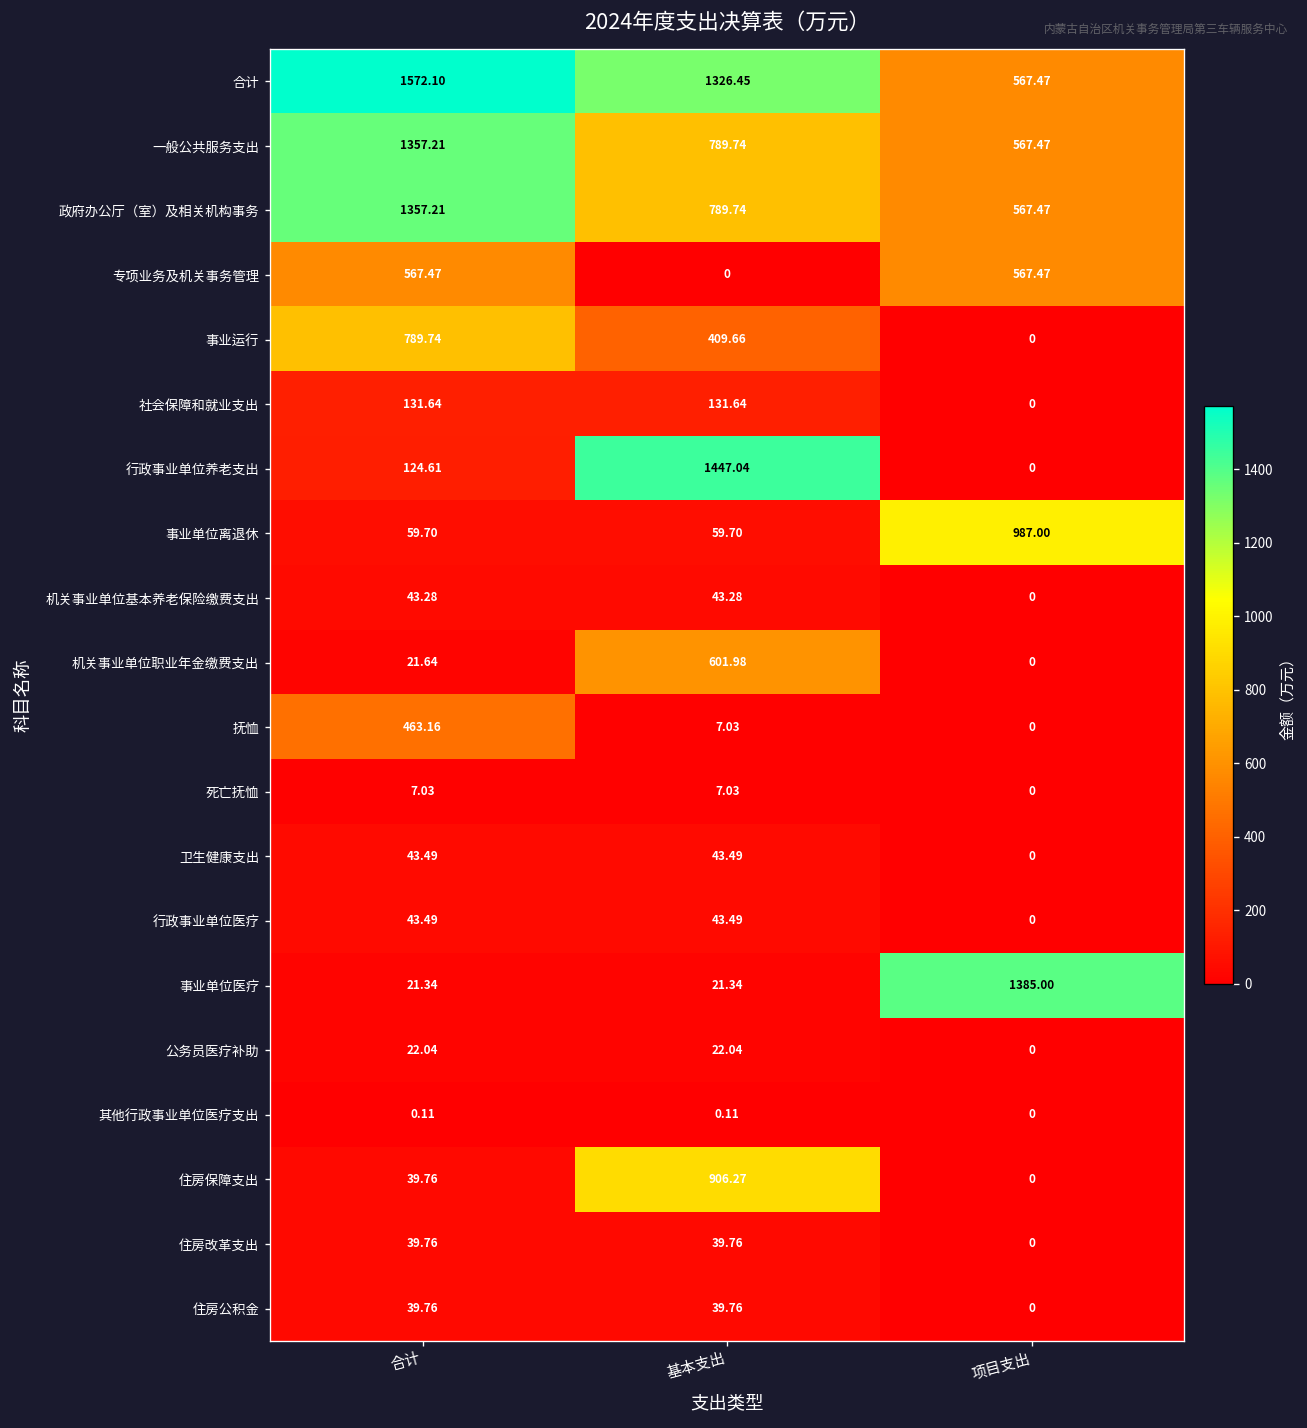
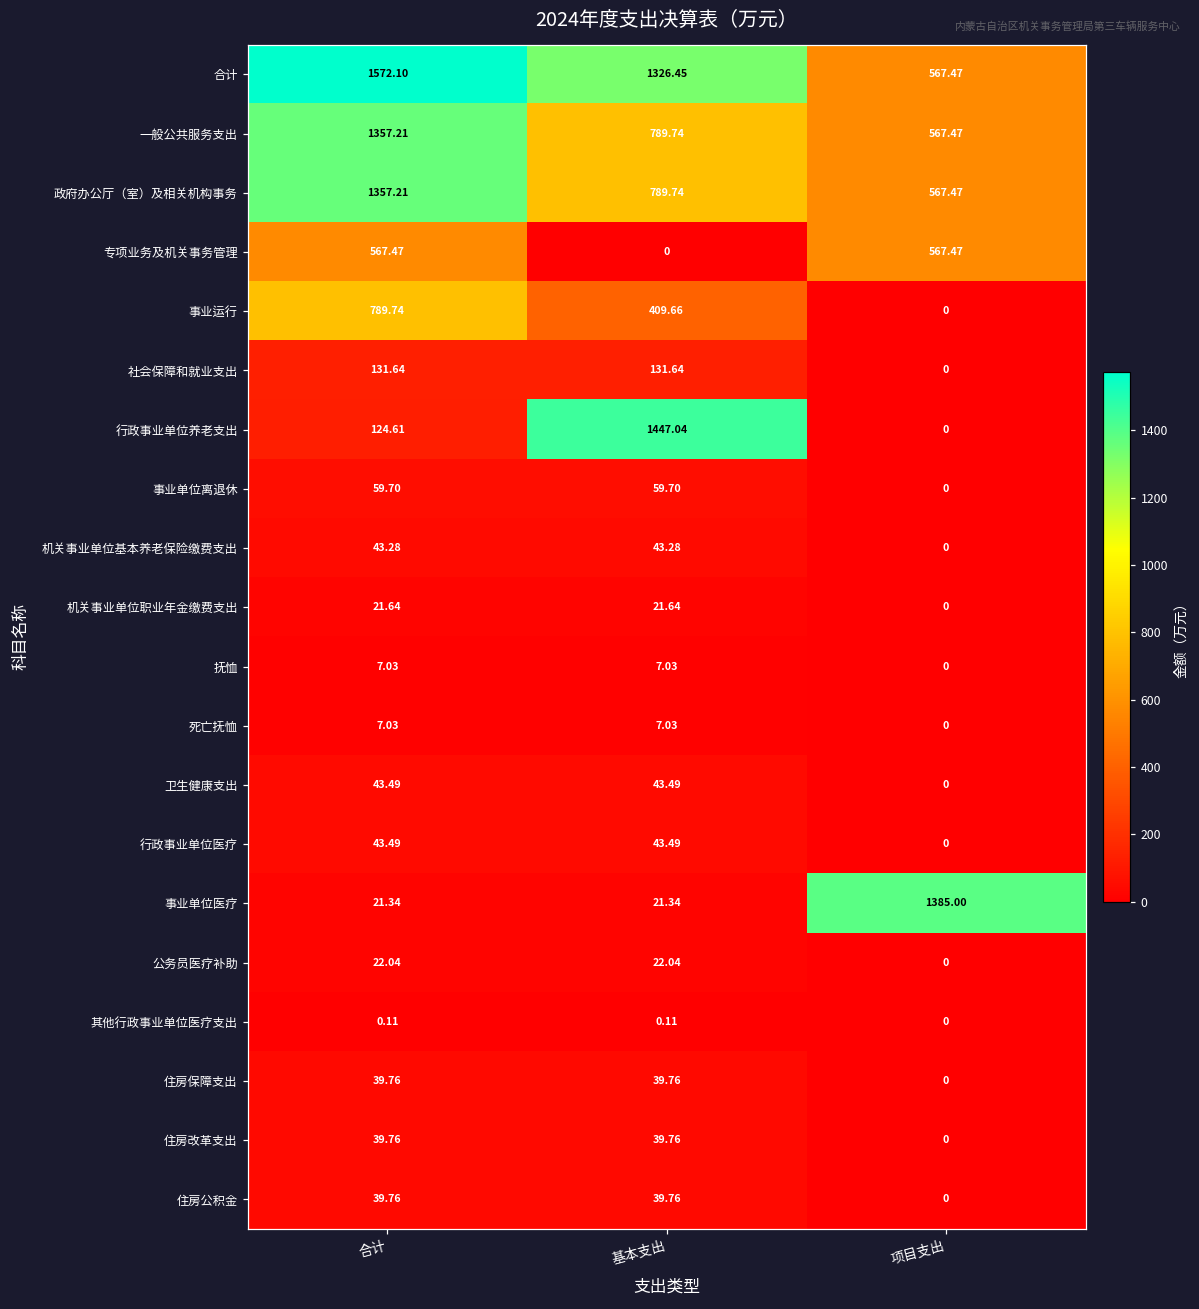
事业单位离退休, 项目支出: 987.00 -> 0
机关事业单位职业年金缴费支出, 基本支出: 601.98 -> 21.64
抚恤, 合计: 463.16 -> 7.03
住房保障支出, 基本支出: 906.27 -> 39.76
